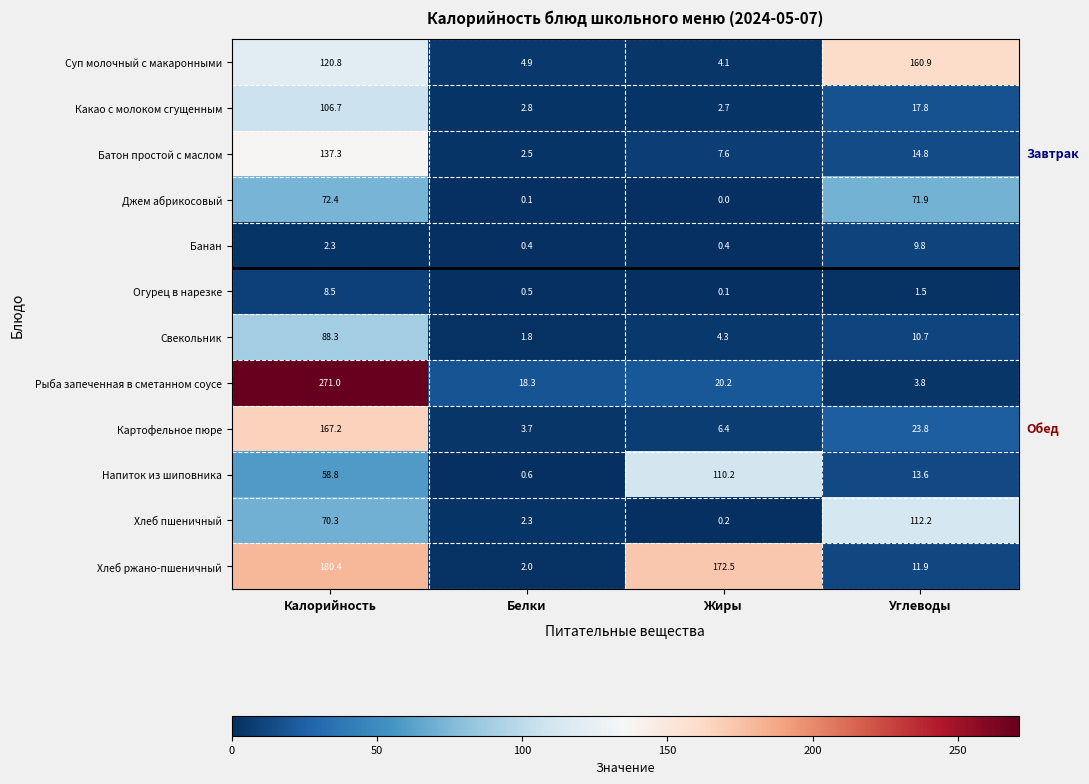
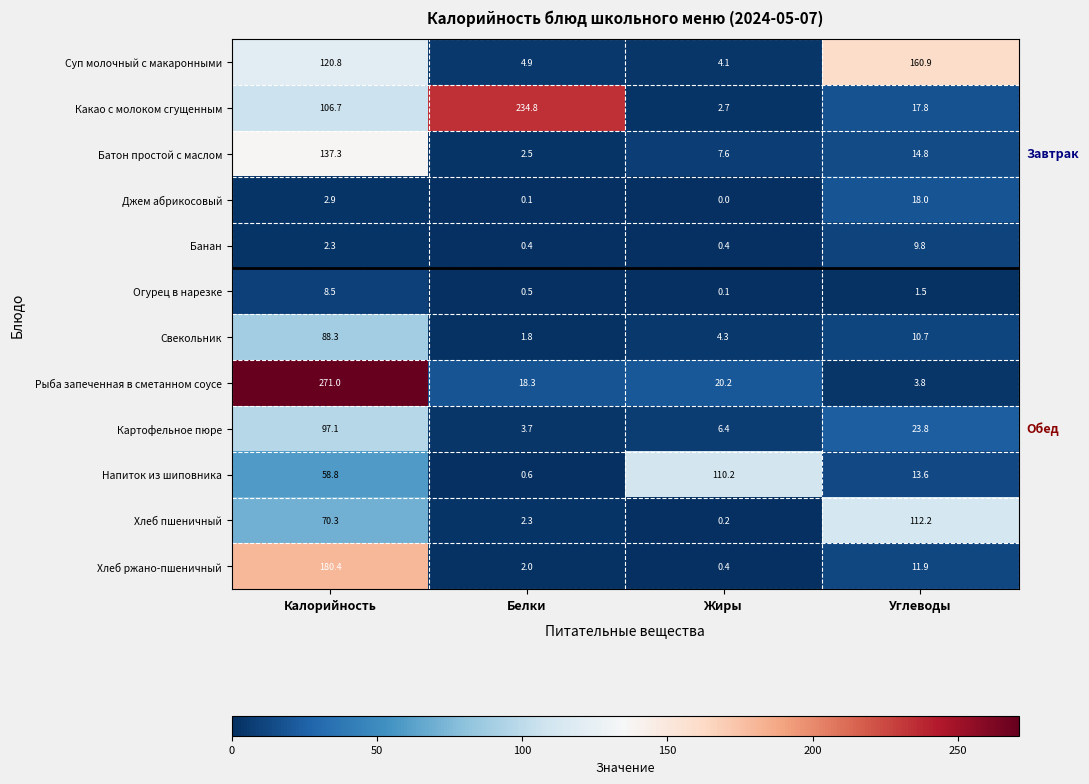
Какао с молоком сгущенным, Белки: 2.8 -> 234.8
Джем абрикосовый, Калорийность: 72.4 -> 2.9
Джем абрикосовый, Углеводы: 71.9 -> 18.0
Картофельное пюре, Калорийность: 167.2 -> 97.1
Хлеб ржано-пшеничный, Жиры: 172.5 -> 0.4
